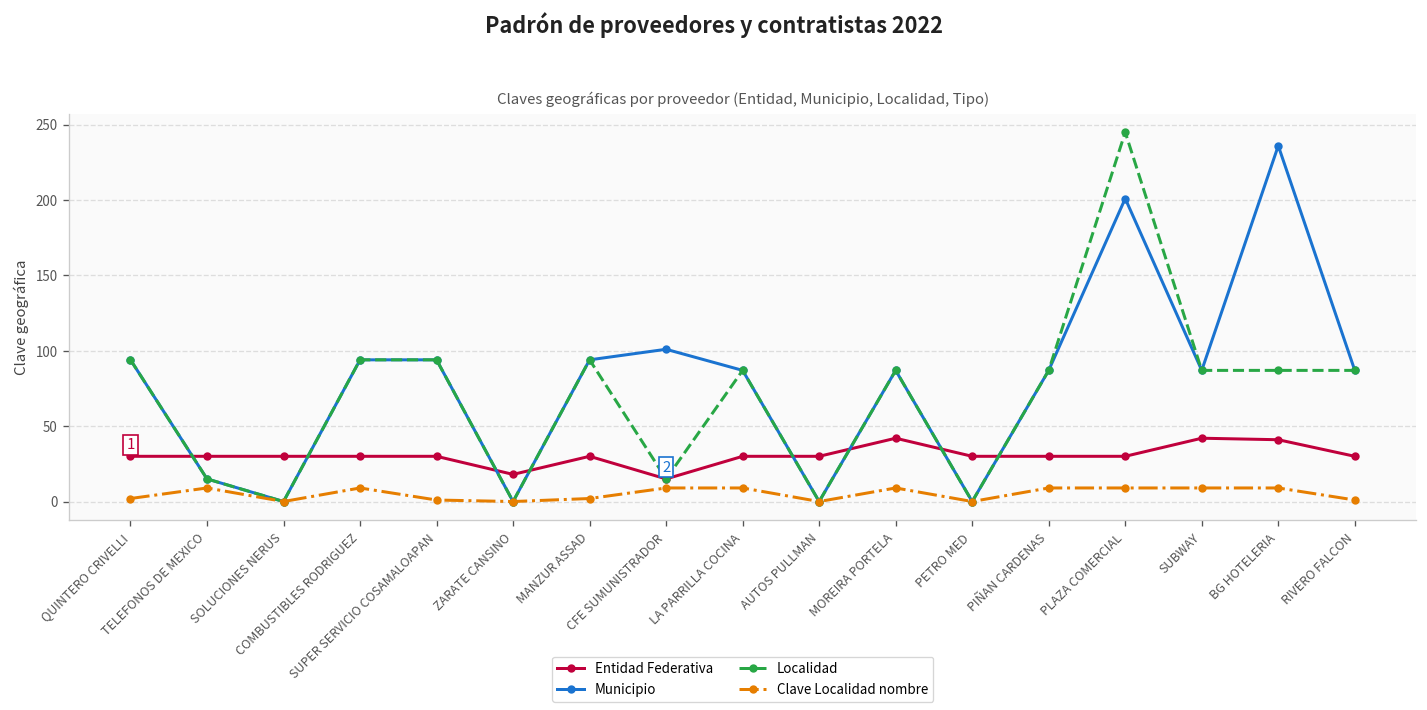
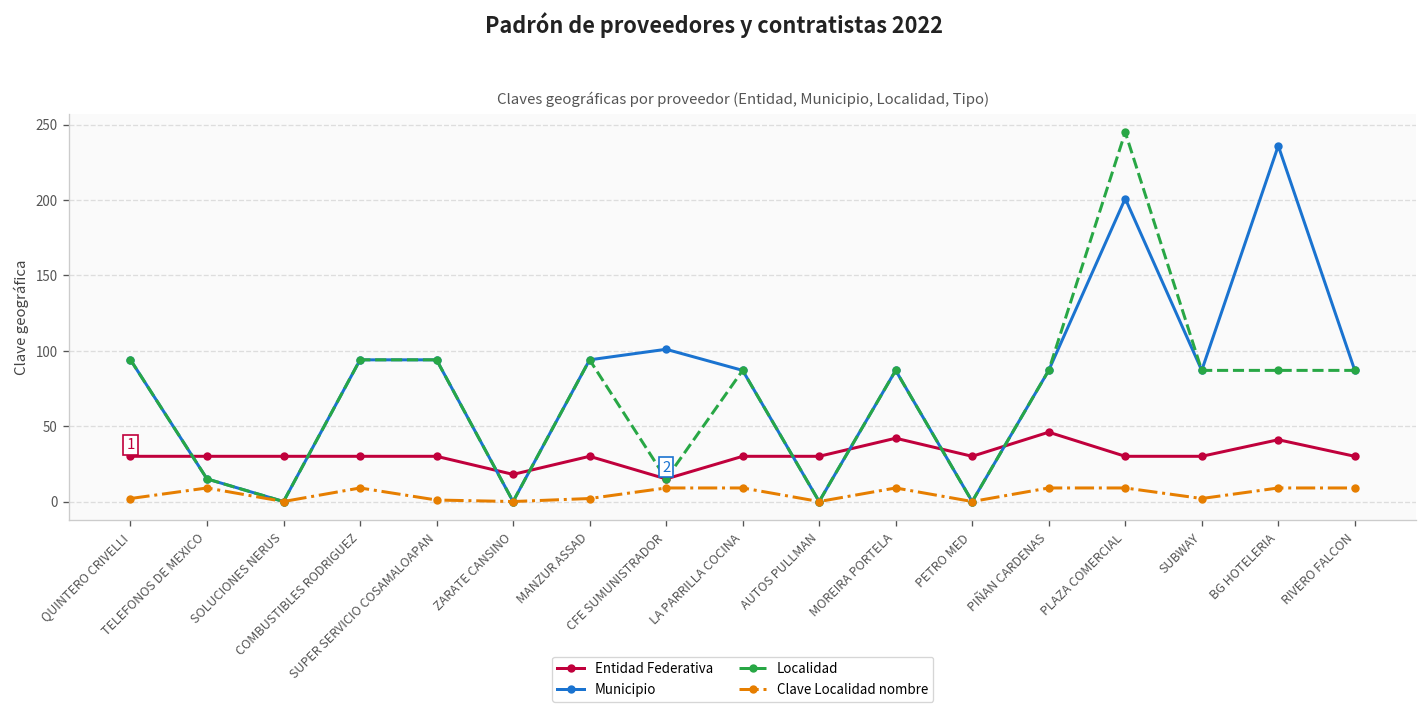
Entidad Federativa, PIÑAN CARDENAS: 30 -> 46
Entidad Federativa, SUBWAY: 42 -> 30
Clave Localidad nombre, SUBWAY: 9 -> 2
Clave Localidad nombre, RIVERO FALCON: 1 -> 9
